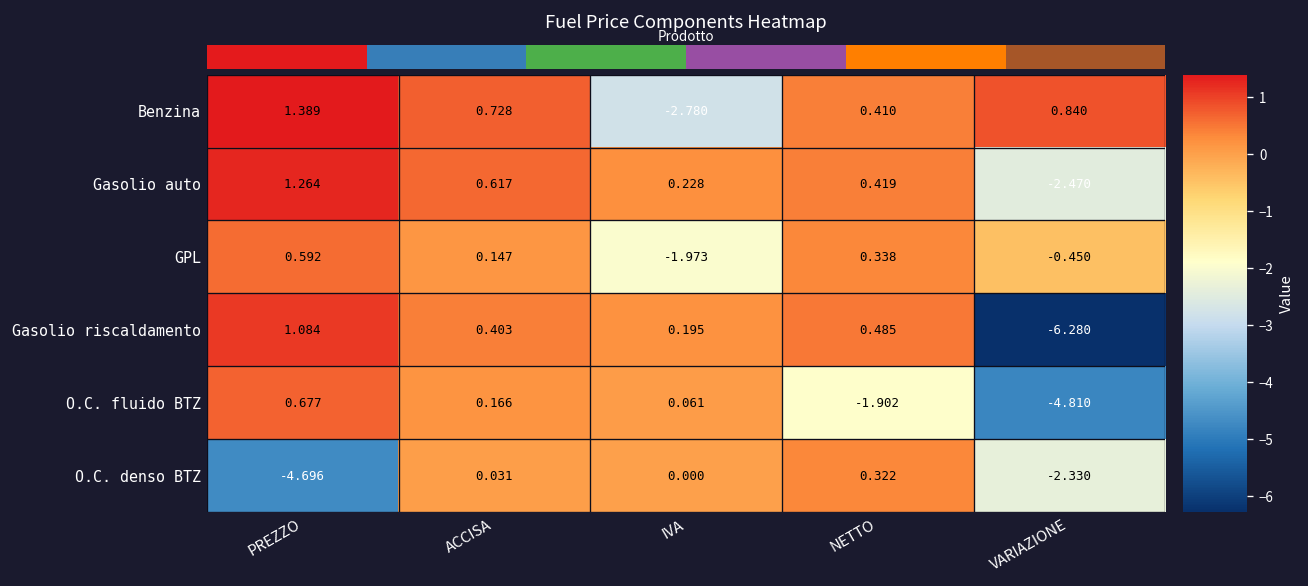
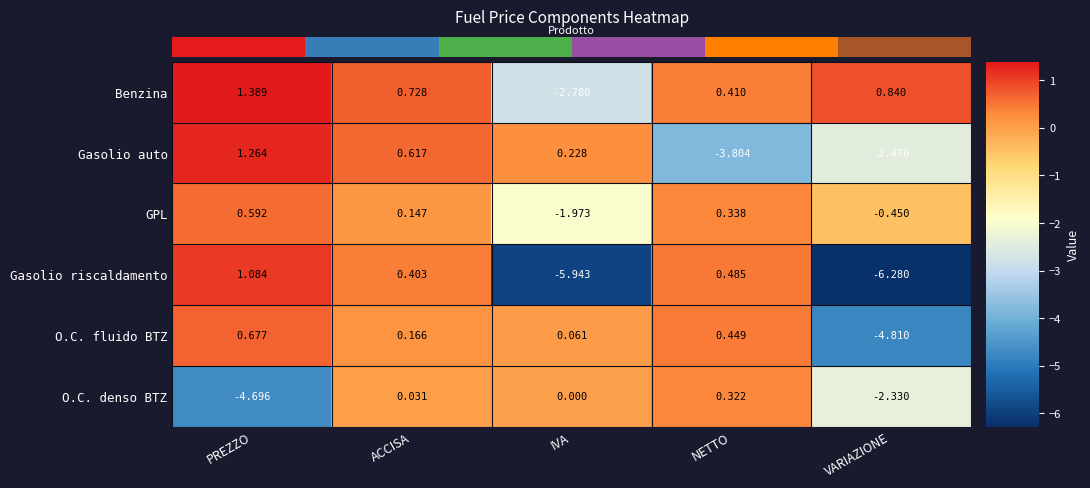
Gasolio auto, NETTO: 0.419 -> -3.804
Gasolio riscaldamento, IVA: 0.195 -> -5.943
O.C. fluido BTZ, NETTO: -1.902 -> 0.449
